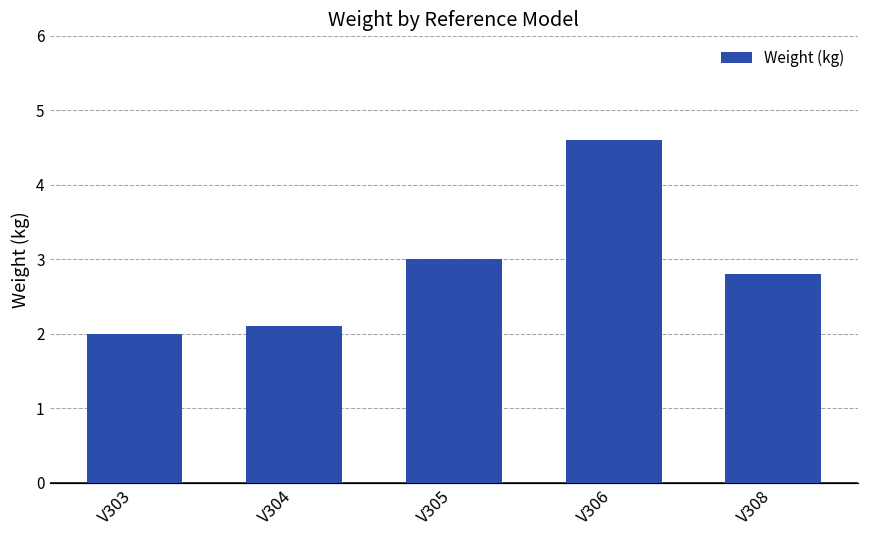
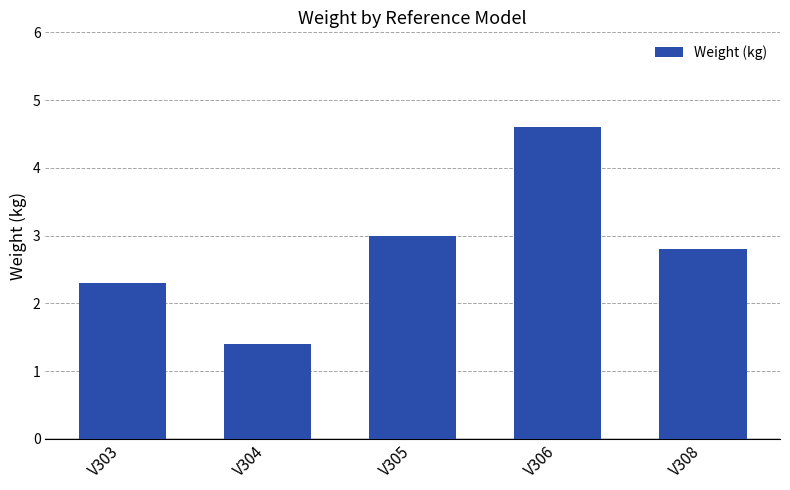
V303: 2.0 -> 2.3
V304: 2.1 -> 1.4
